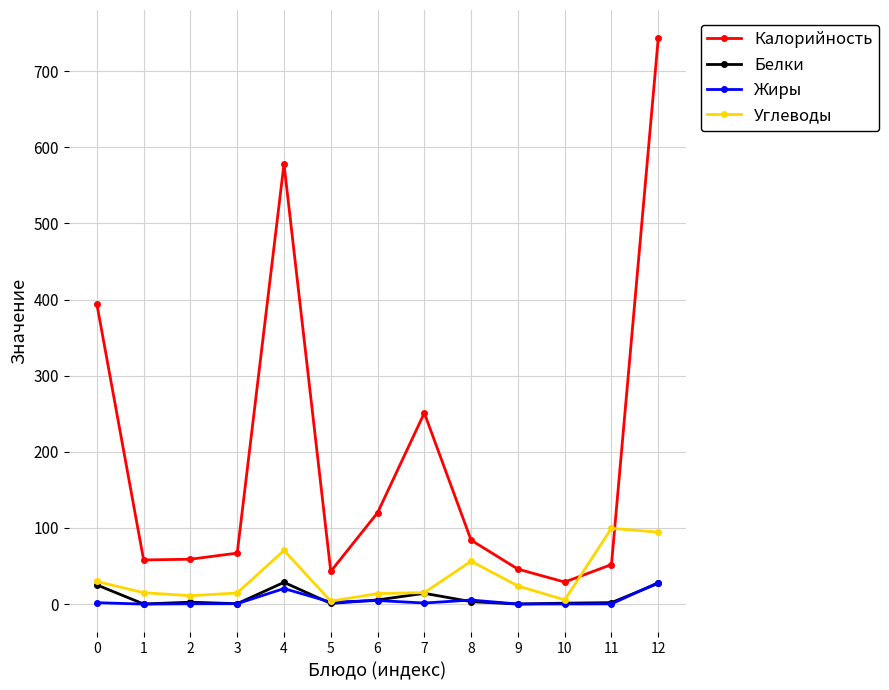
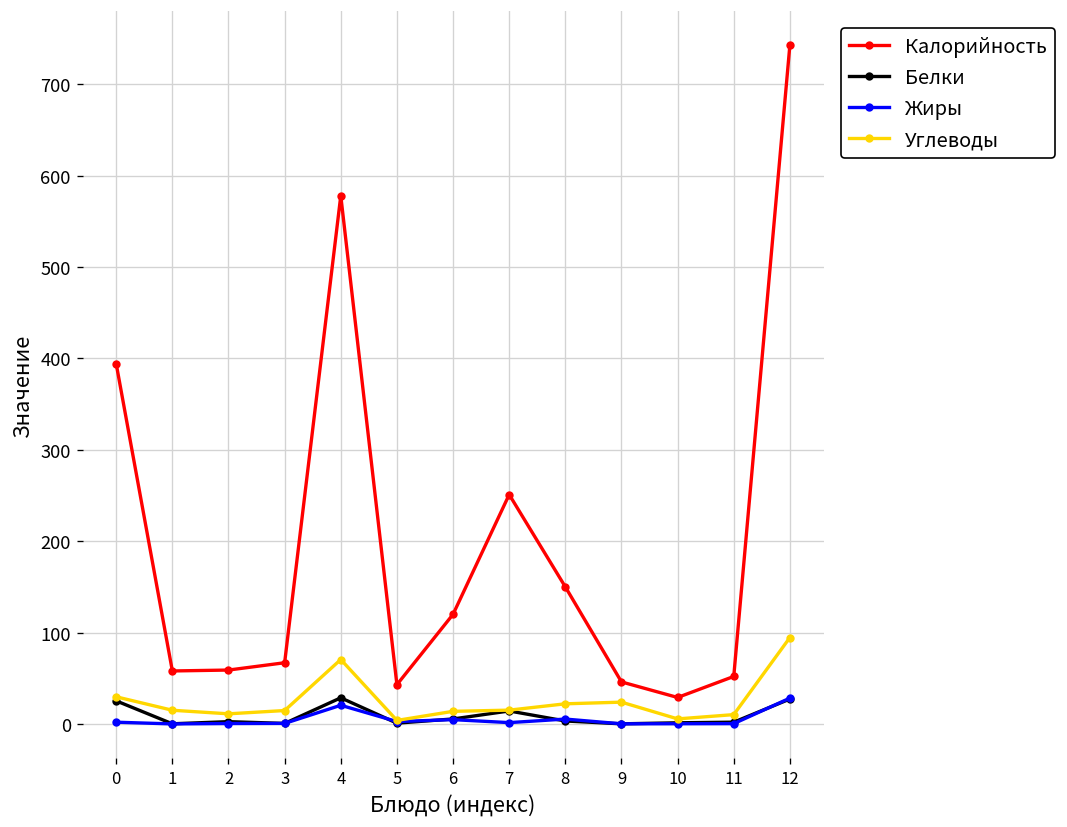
Калорийность, 8: 80 -> 150
Углеводы, 8: 60 -> 20
Углеводы, 11: 100 -> 10
